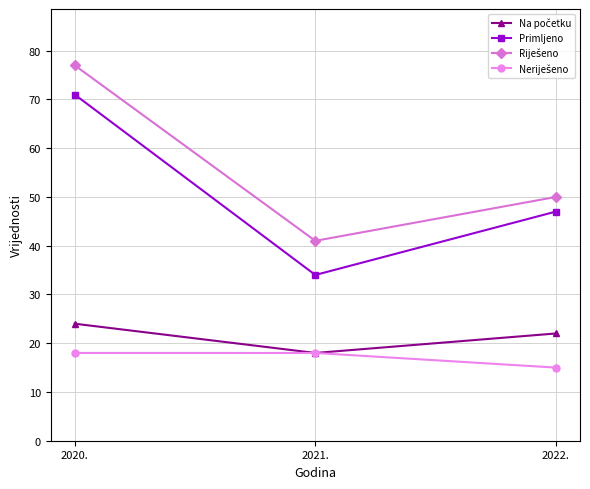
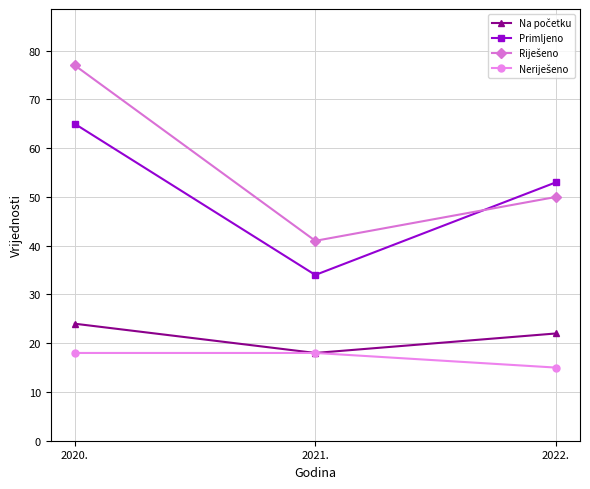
Primljeno, 2020.: 71 -> 65
Primljeno, 2022.: 47 -> 53
